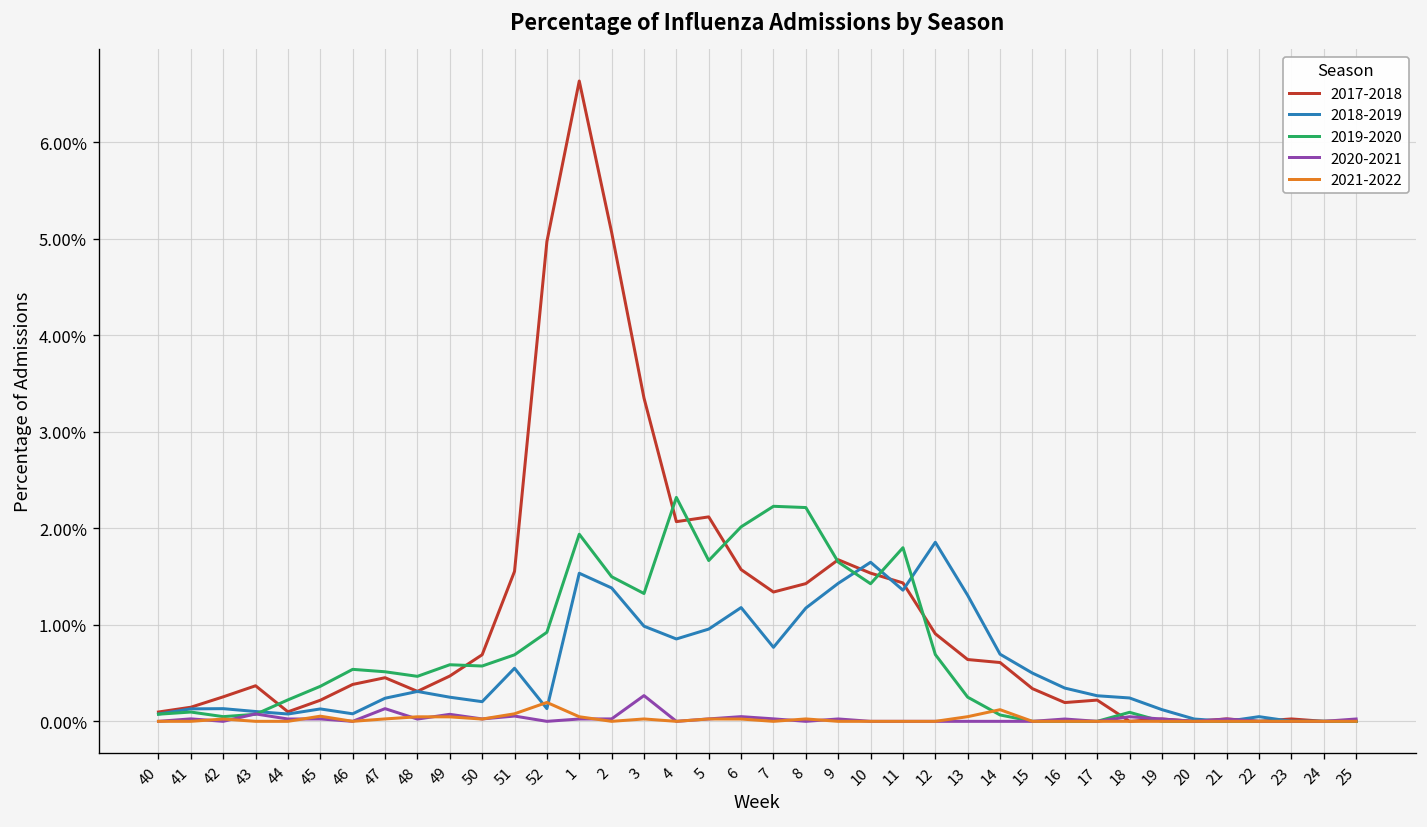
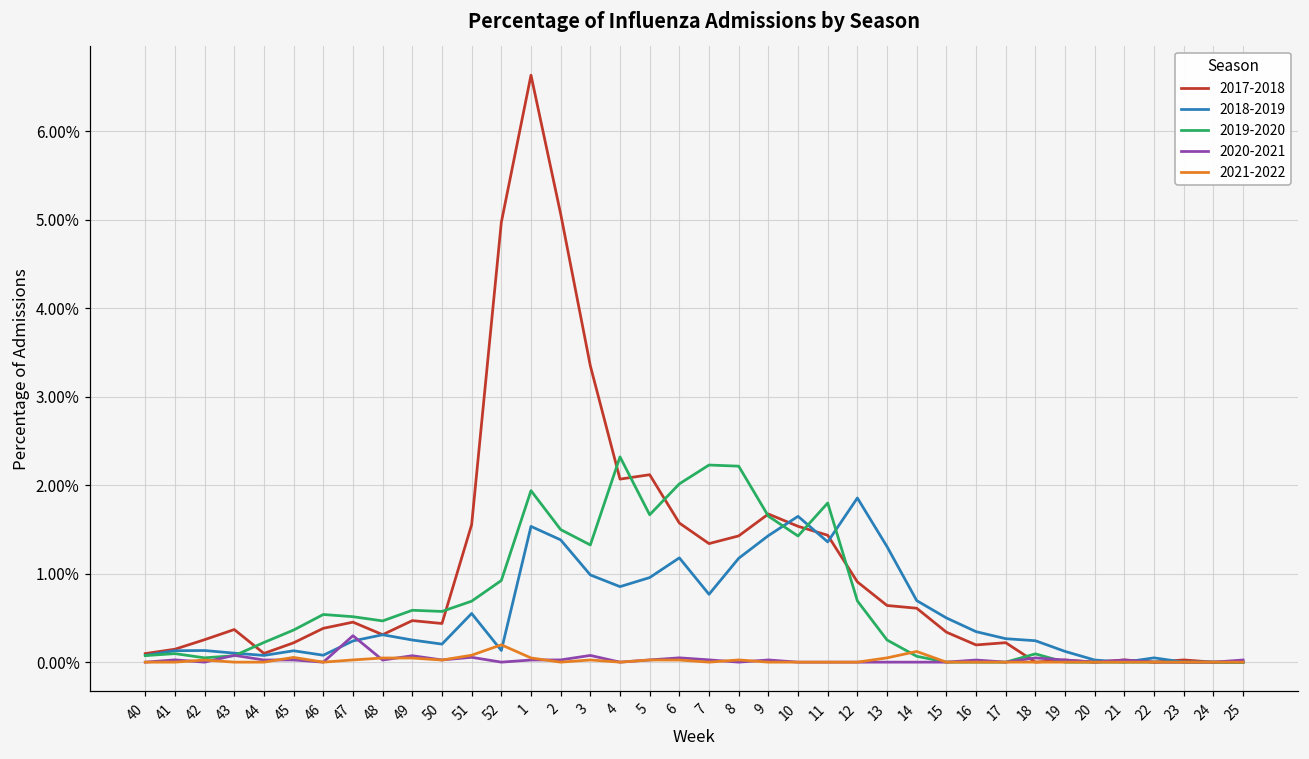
2020-2021, 47: 0.1% -> 0.3%
2017-2018, 50: 0.7% -> 0.4%
2020-2021, 3: 0.3% -> 0.1%
